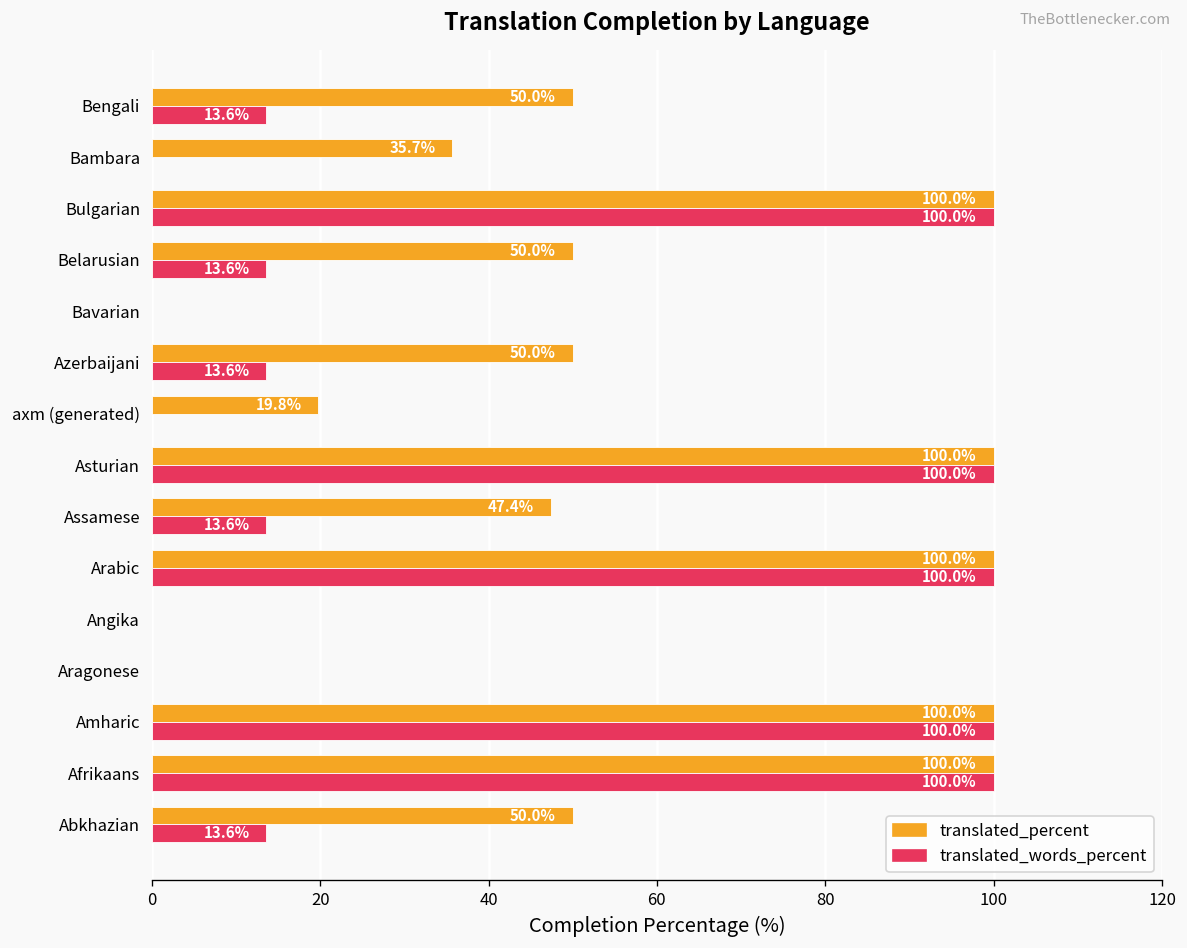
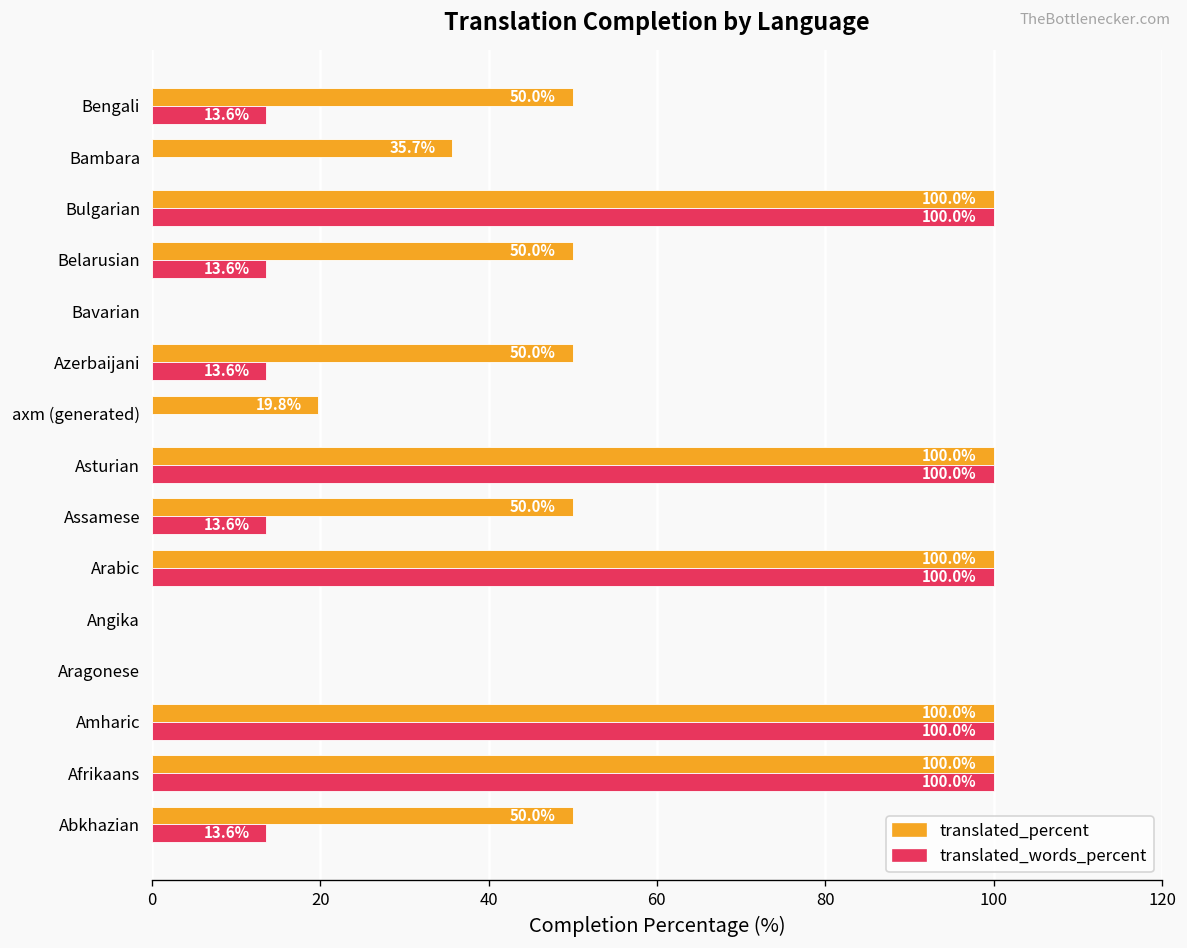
translated_percent, Assamese: 47.4% -> 50.0%
